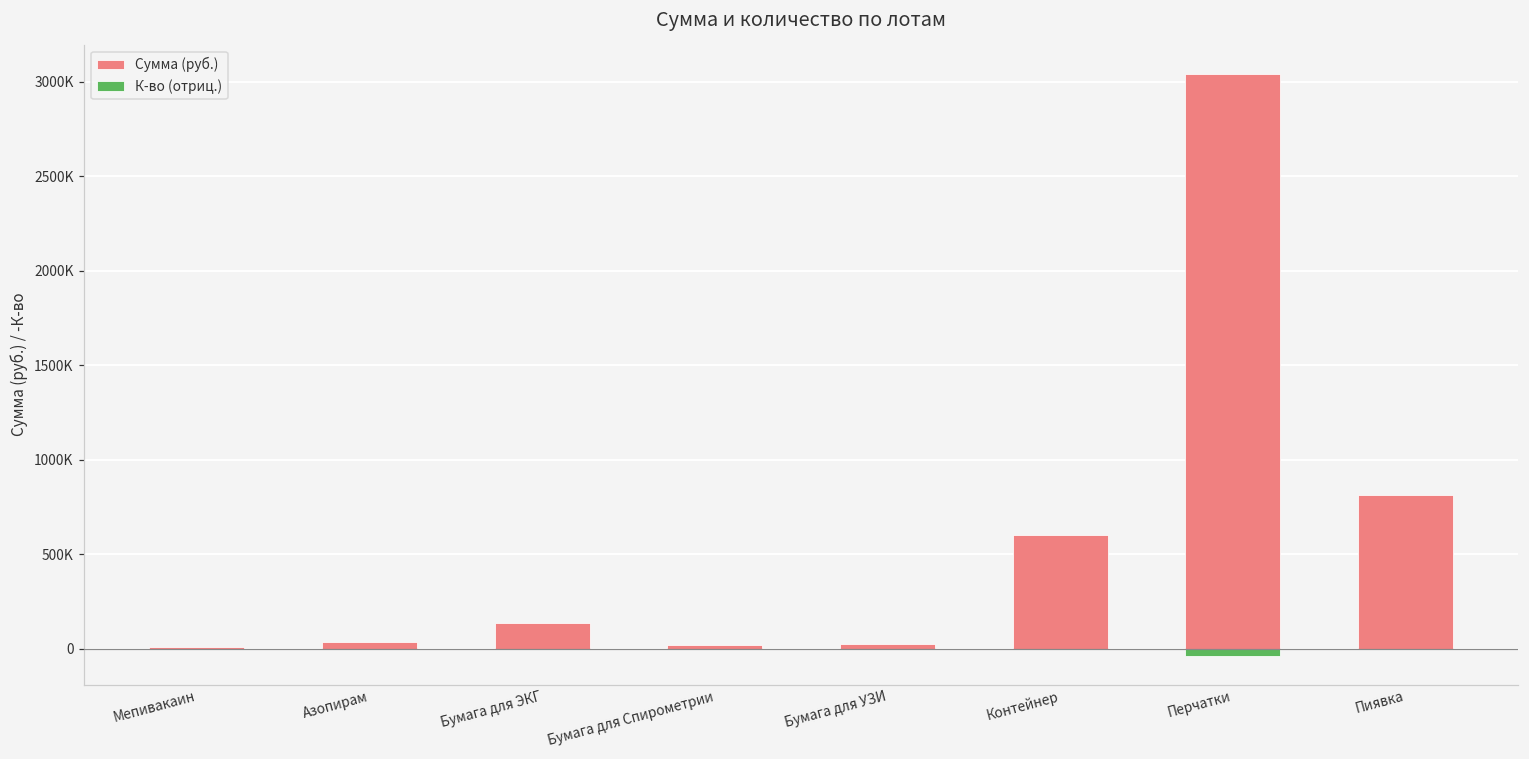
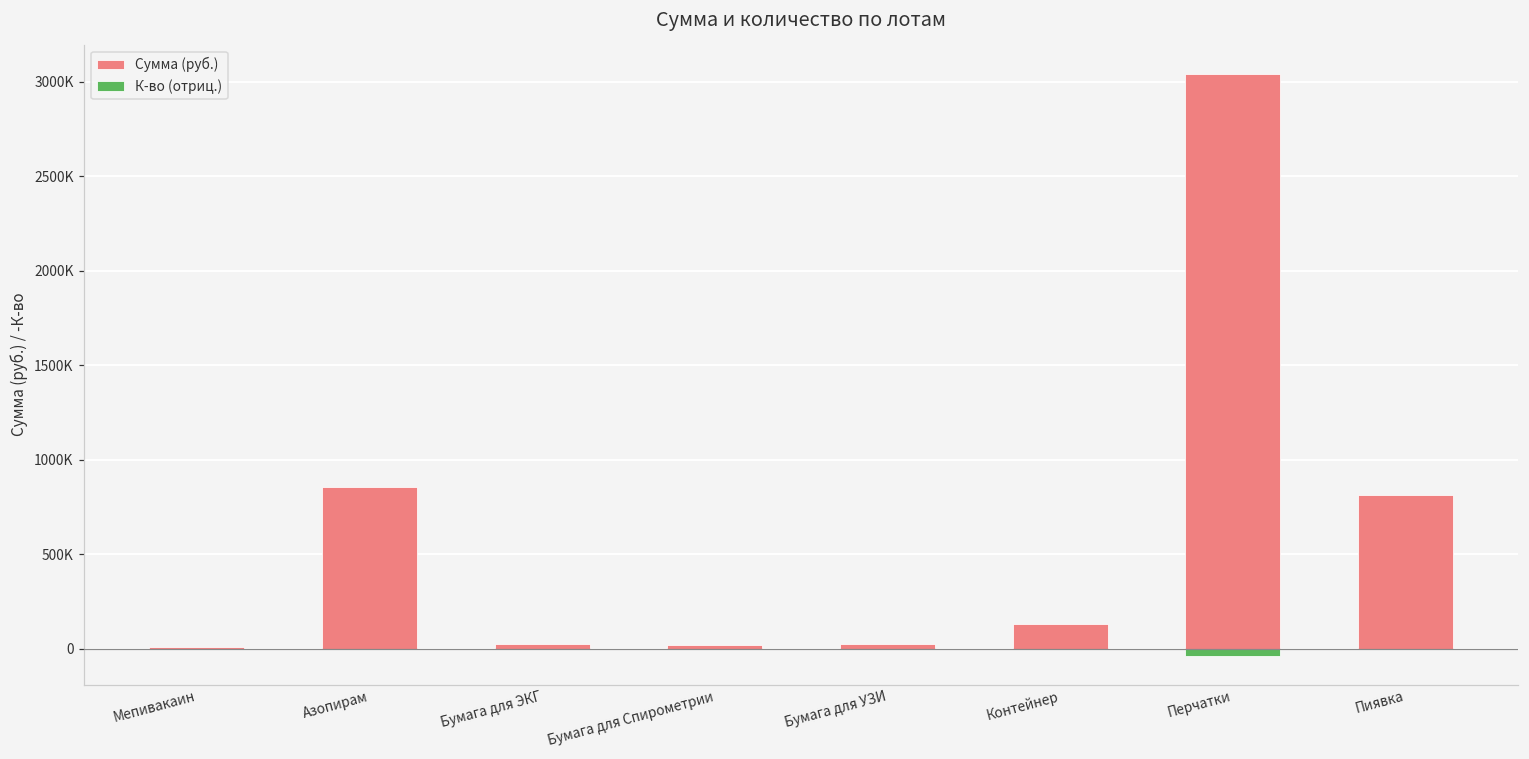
Сумма (руб.), Азопирам: 30000 -> 860000
Сумма (руб.), Бумага для ЭКГ: 140000 -> 30000
Сумма (руб.), Контейнер: 600000 -> 130000
